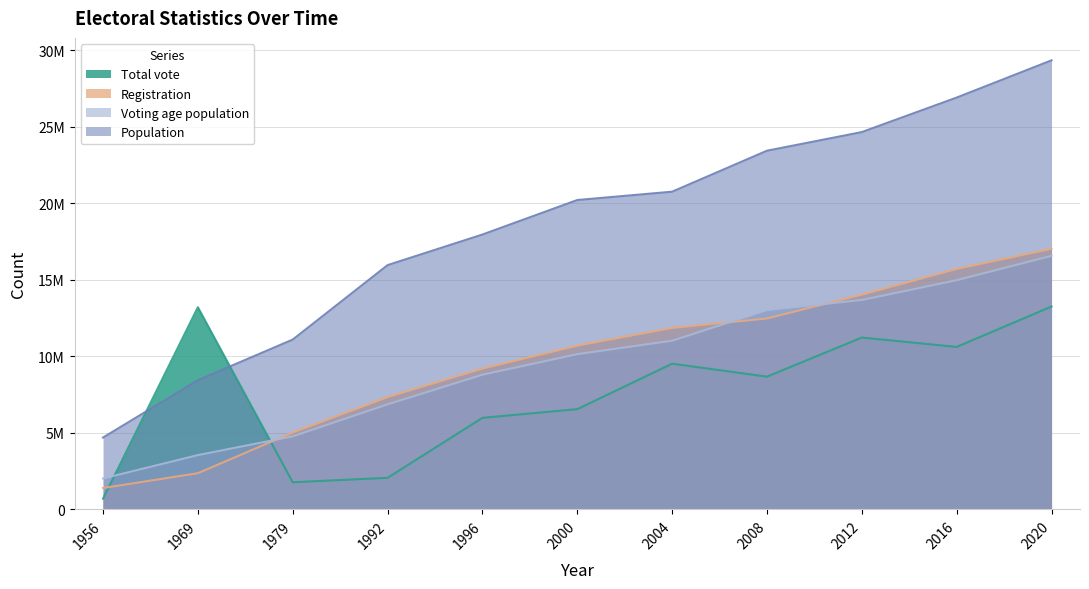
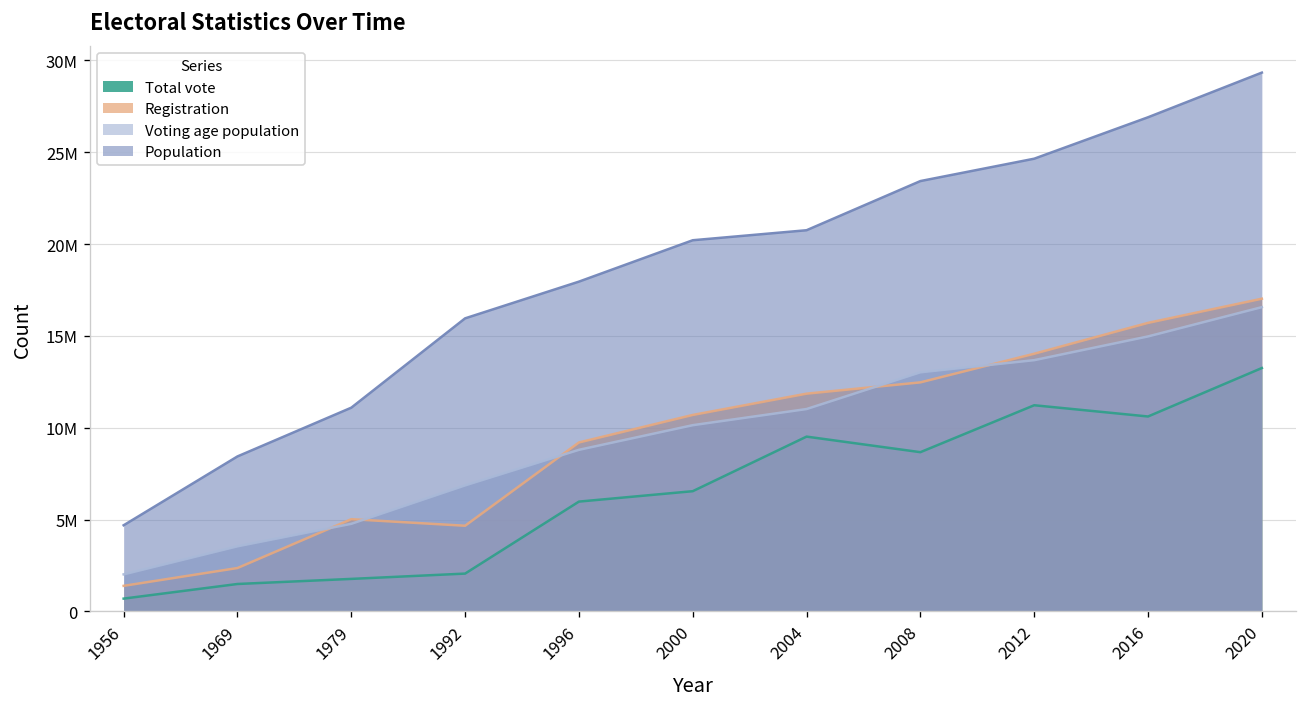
Total vote, 1969: 13200000 -> 1500000
Registration, 1992: 7300000 -> 4700000
